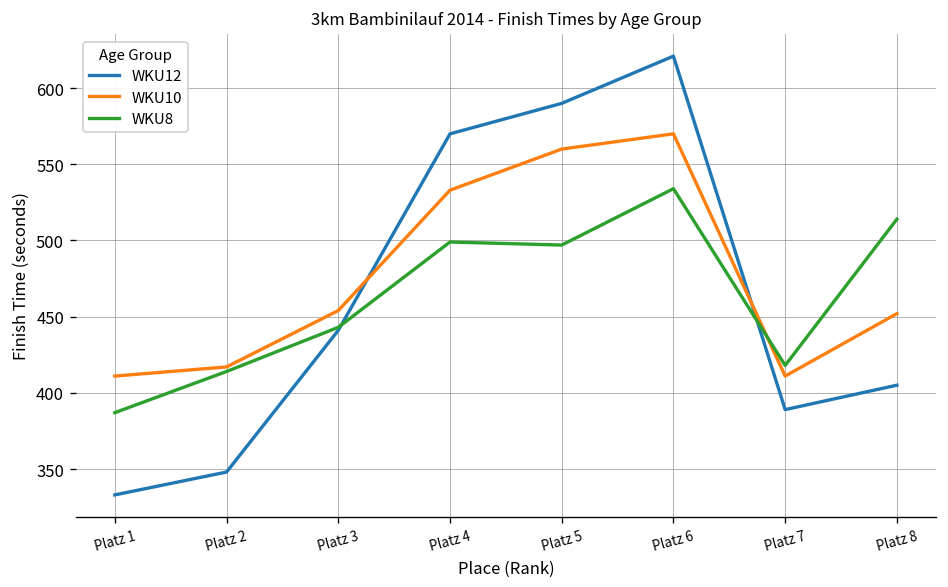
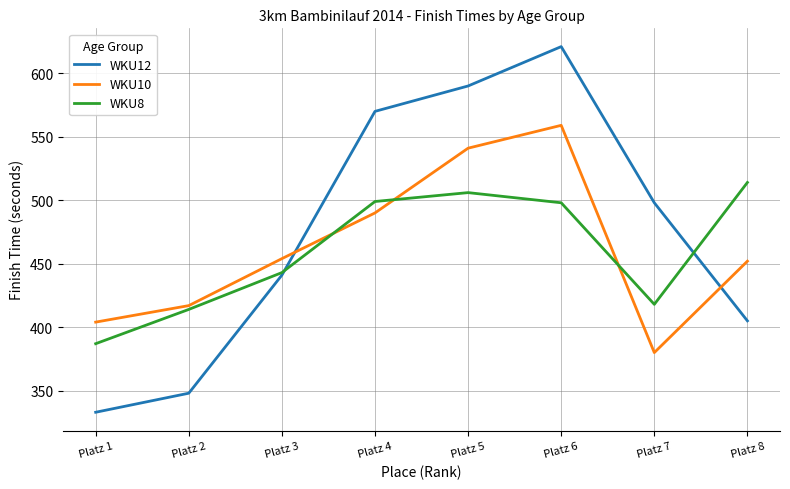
WKU10, Platz 1: 411 -> 404
WKU10, Platz 4: 533 -> 490
WKU10, Platz 5: 560 -> 541
WKU8, Platz 5: 497 -> 506
WKU10, Platz 6: 570 -> 559
WKU8, Platz 6: 534 -> 498
WKU12, Platz 7: 389 -> 498
WKU10, Platz 7: 411 -> 380
